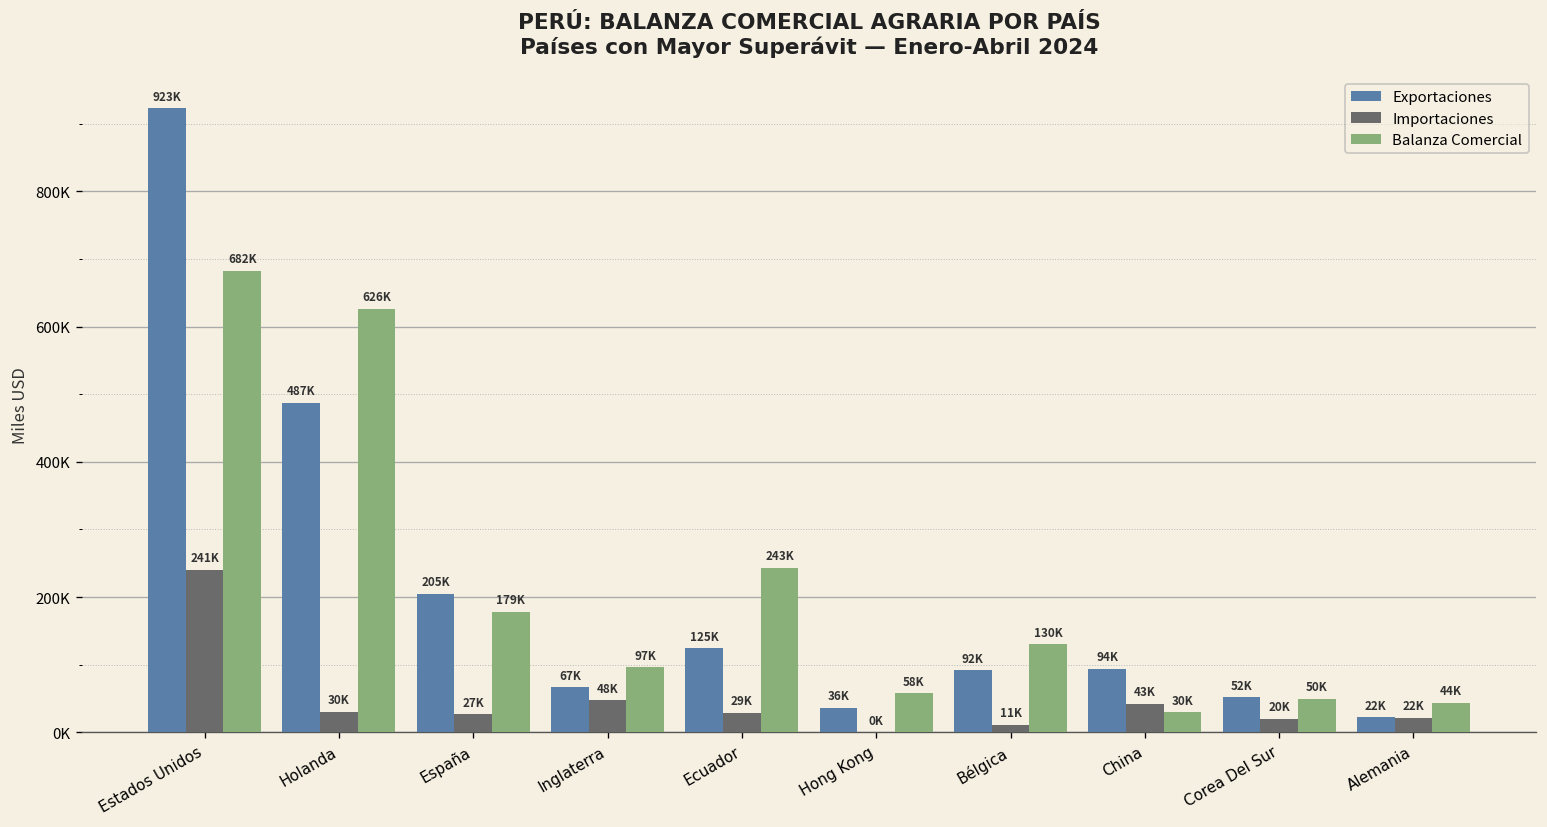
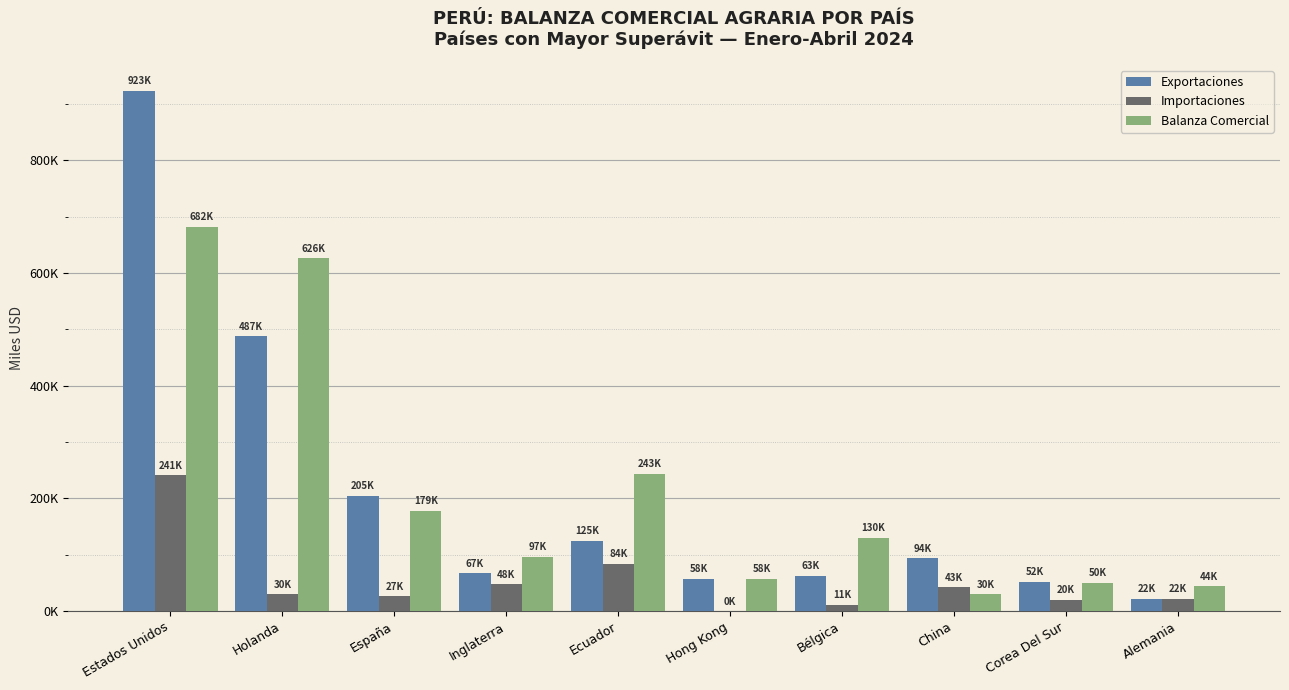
Importaciones, Ecuador: 29K -> 84K
Exportaciones, Hong Kong: 36K -> 58K
Exportaciones, Bélgica: 92K -> 63K
